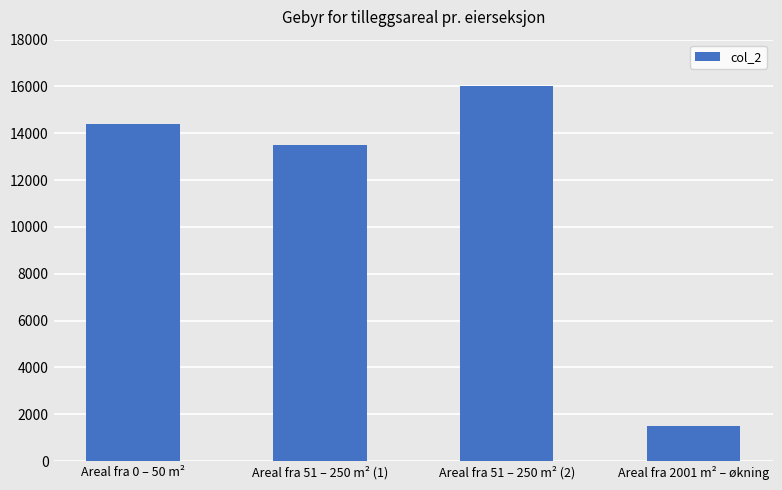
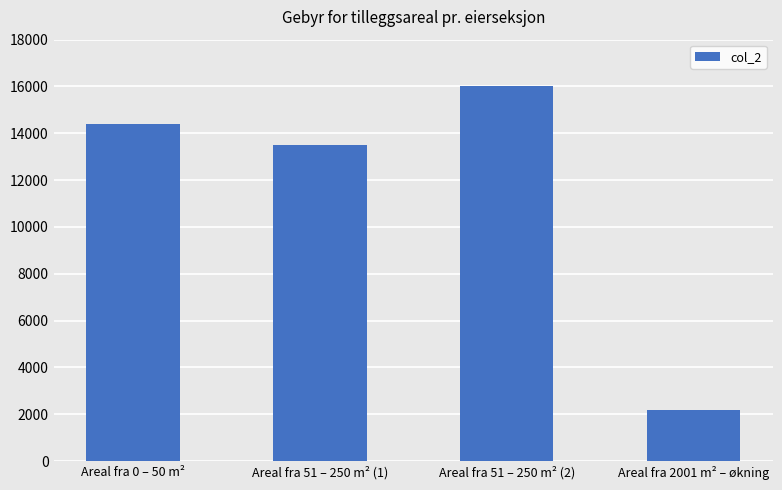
Areal fra 2001 m² – økning: 1500 -> 2200
